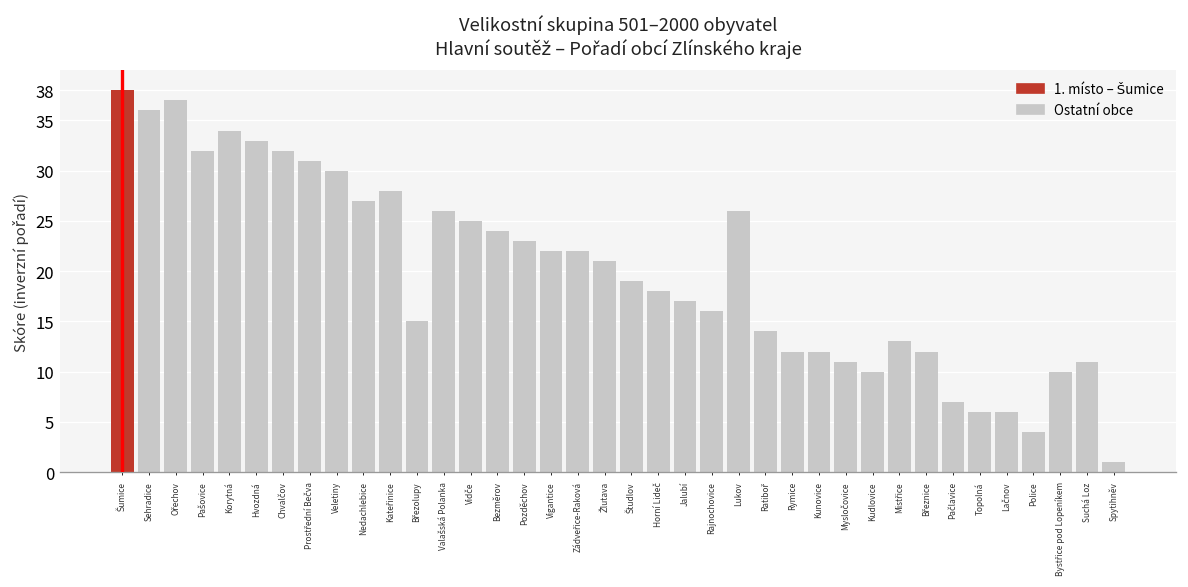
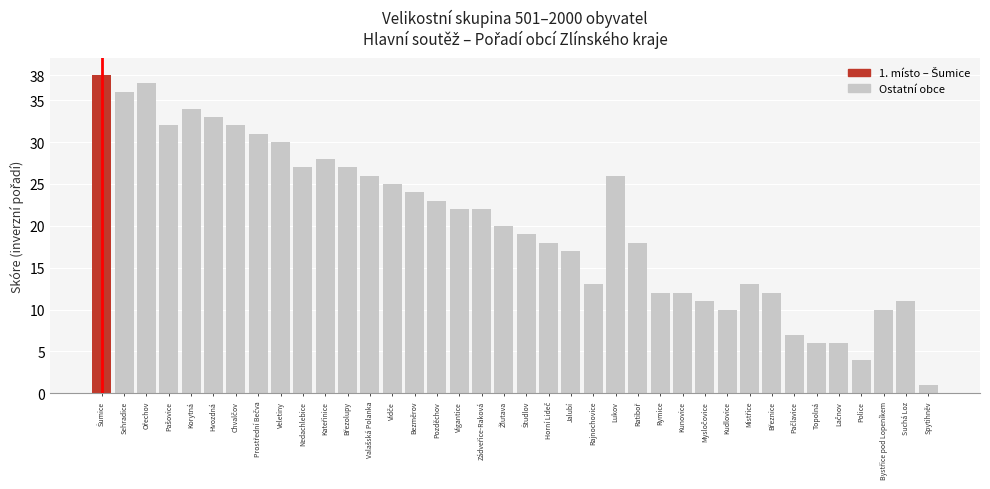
Březolupy: 15 -> 27
Žlutava: 21 -> 20
Rajnochovice: 16 -> 13
Ratiboř: 14 -> 18
